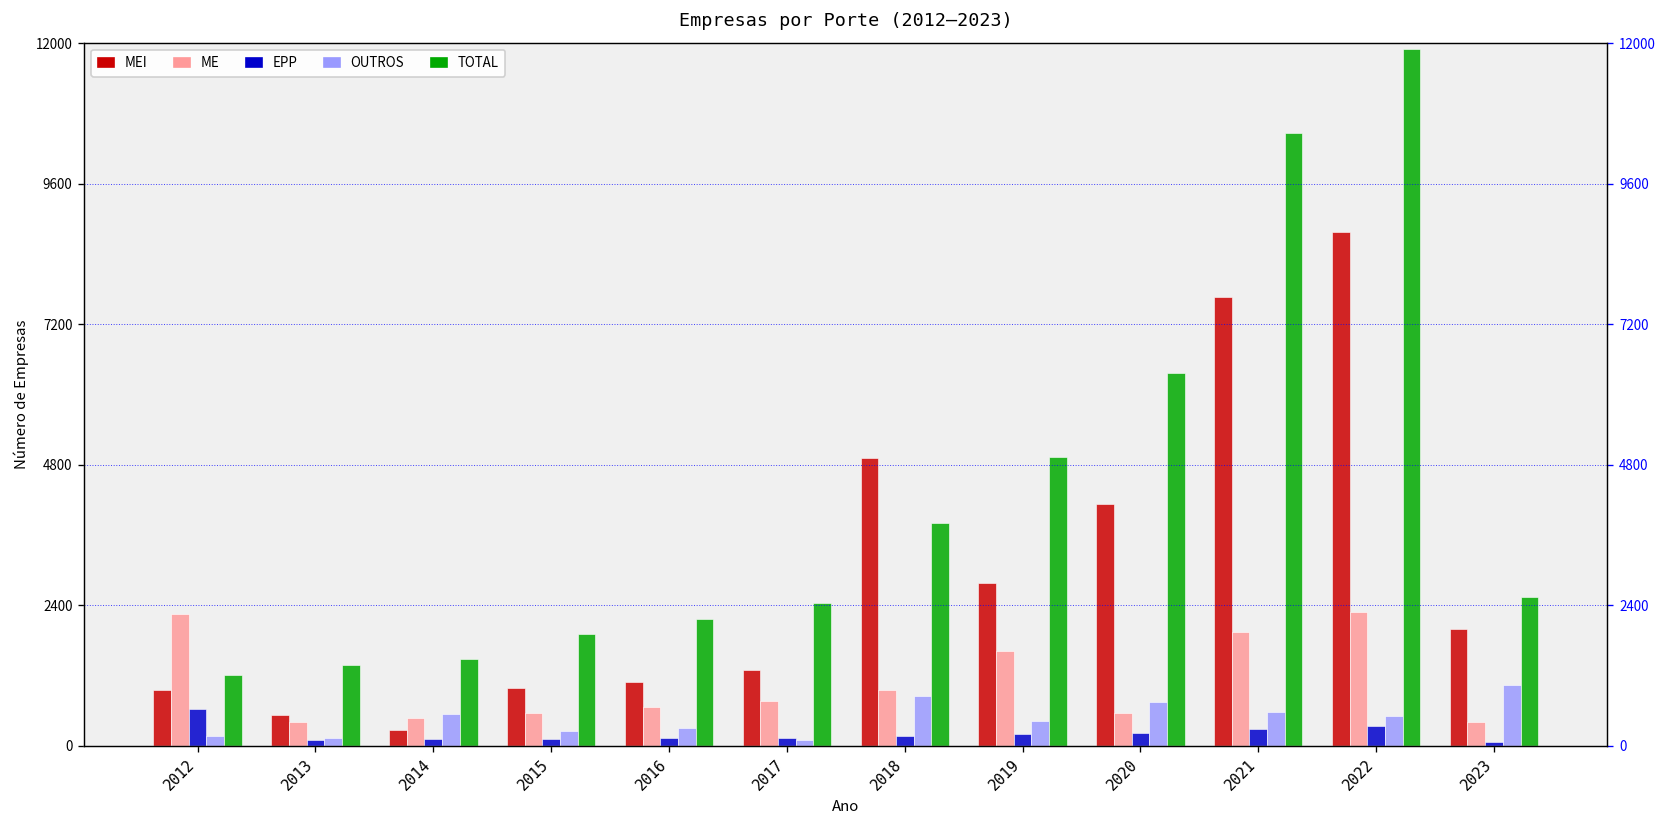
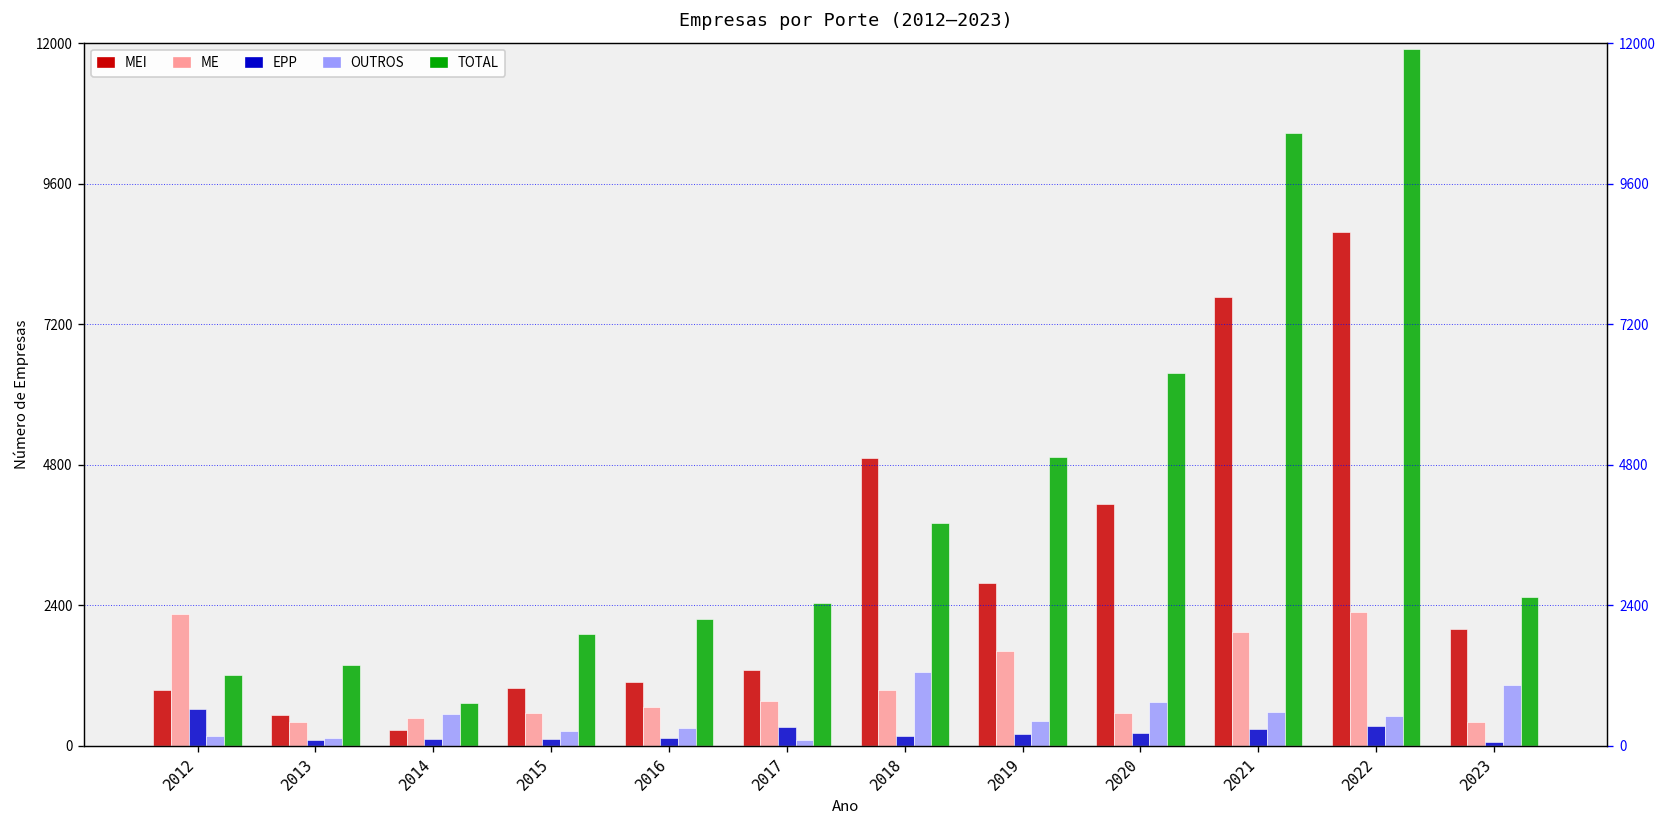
TOTAL, 2014: 1500 -> 700
EPP, 2017: 100 -> 300
OUTROS, 2018: 800 -> 1300
